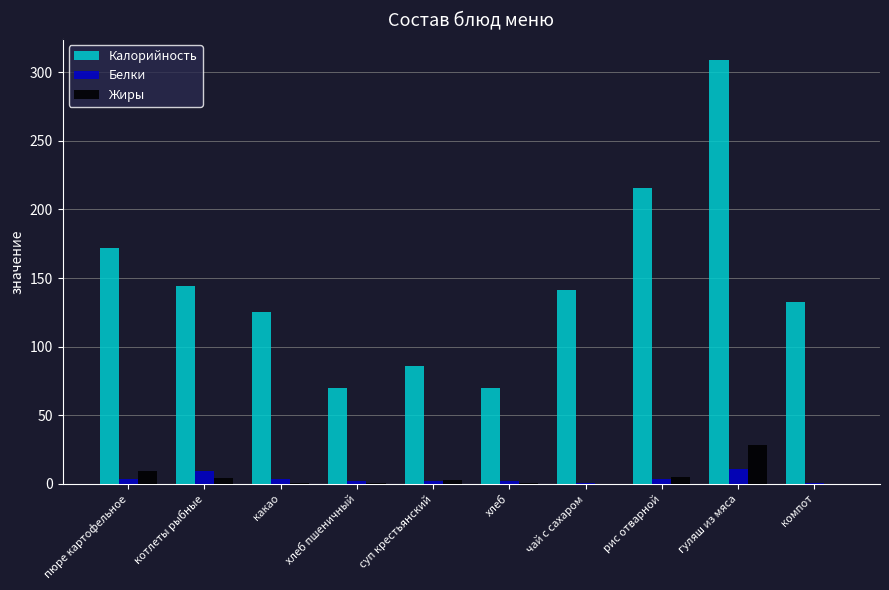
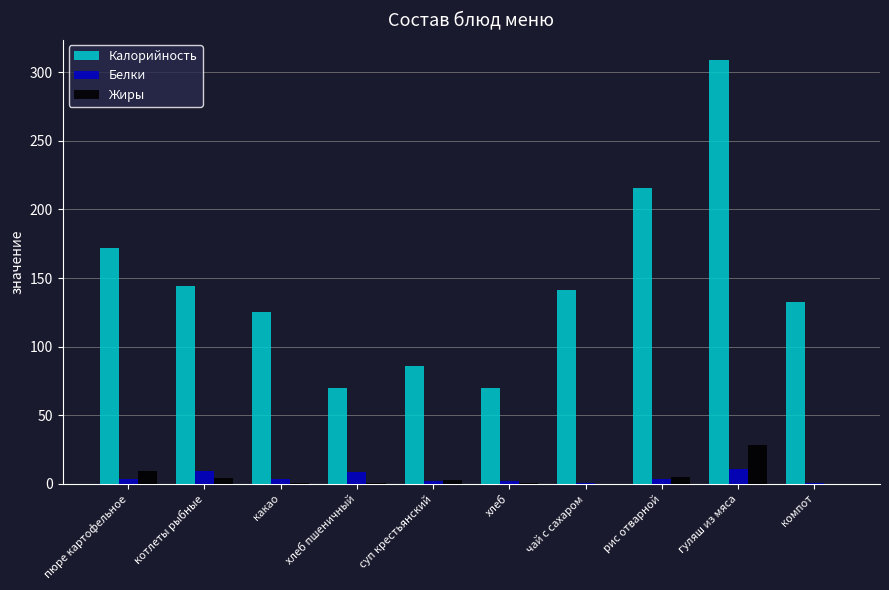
Белки, хлеб пшеничный: 2 -> 9
